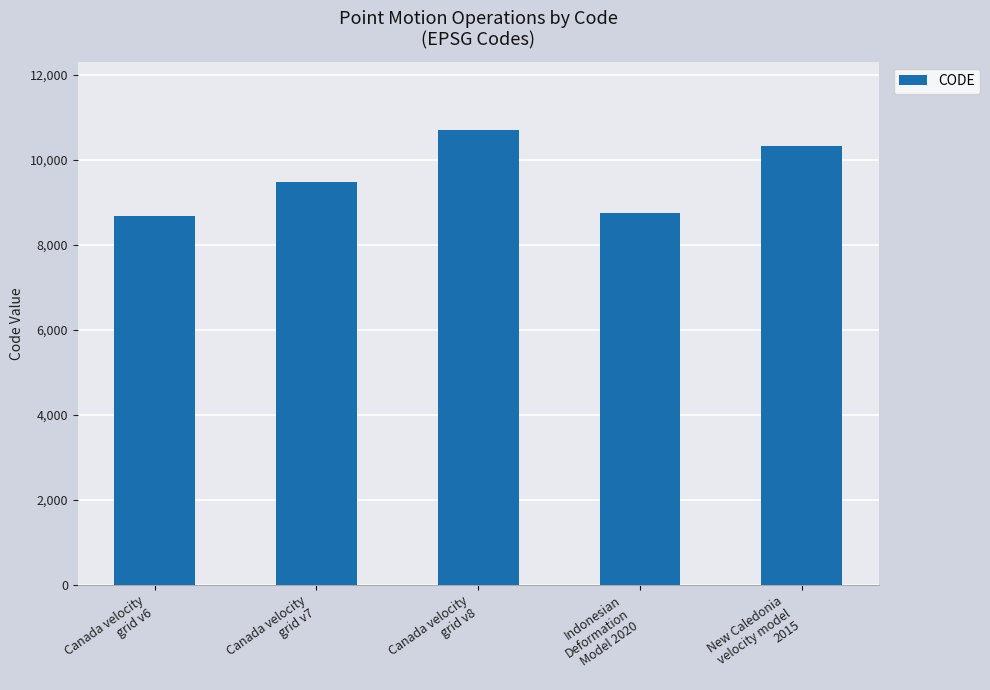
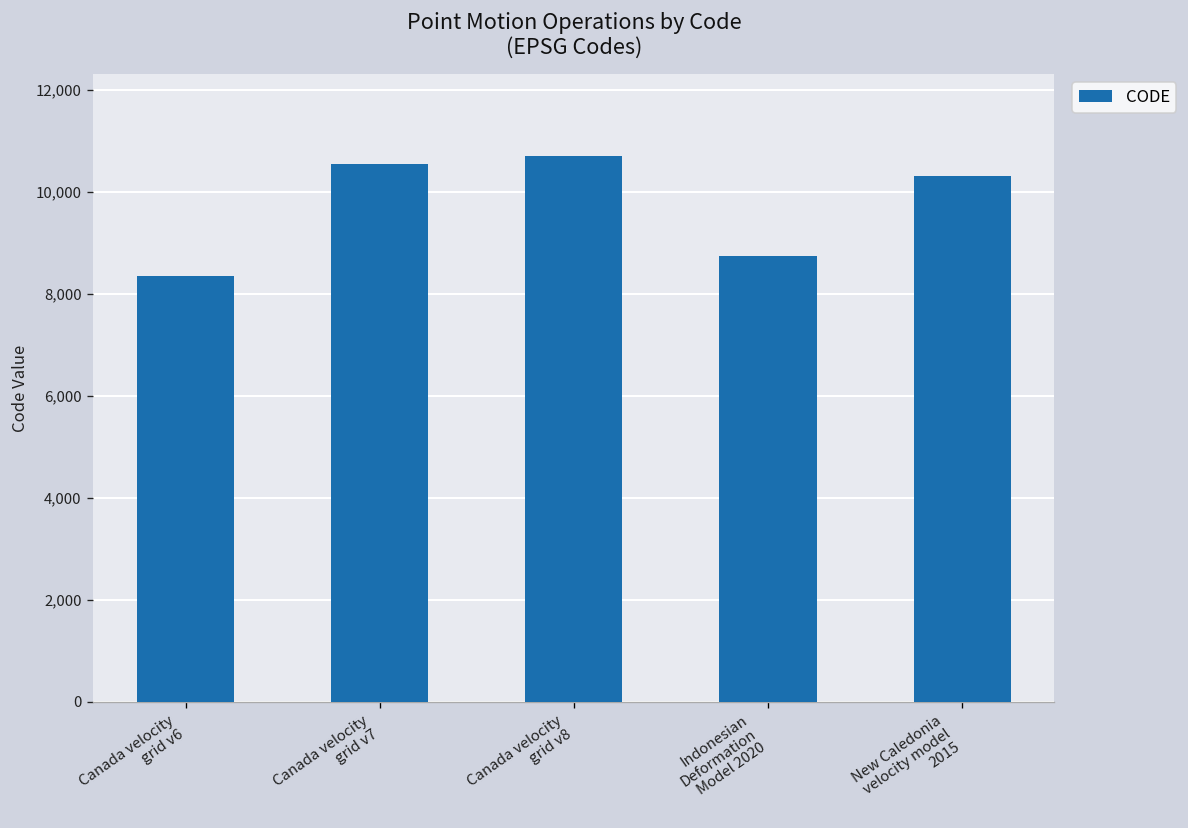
Canada velocity grid v6: 8,700 -> 8,400
Canada velocity grid v7: 9,500 -> 10,500
